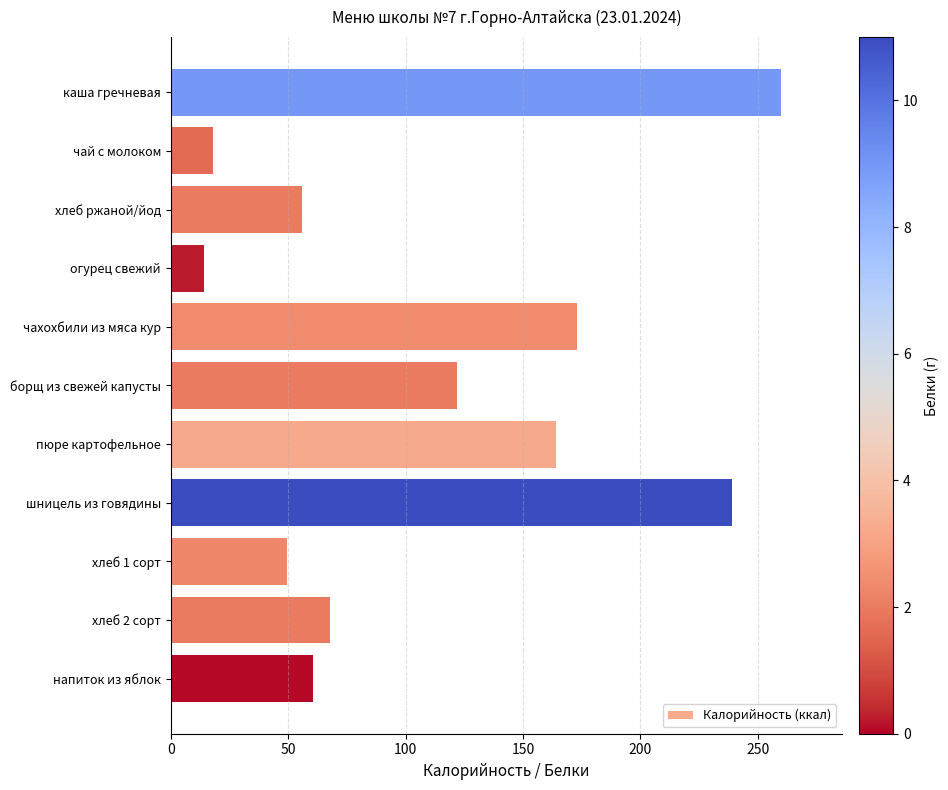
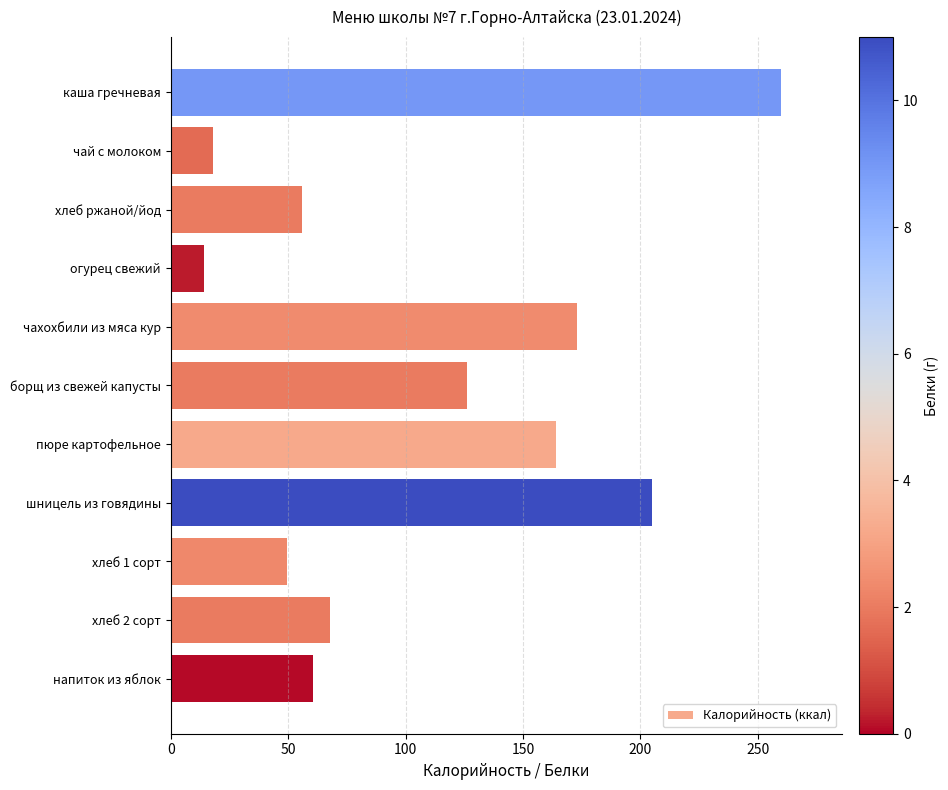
борщ из свежей капусты: 122 -> 126
шницель из говядины: 239 -> 205
